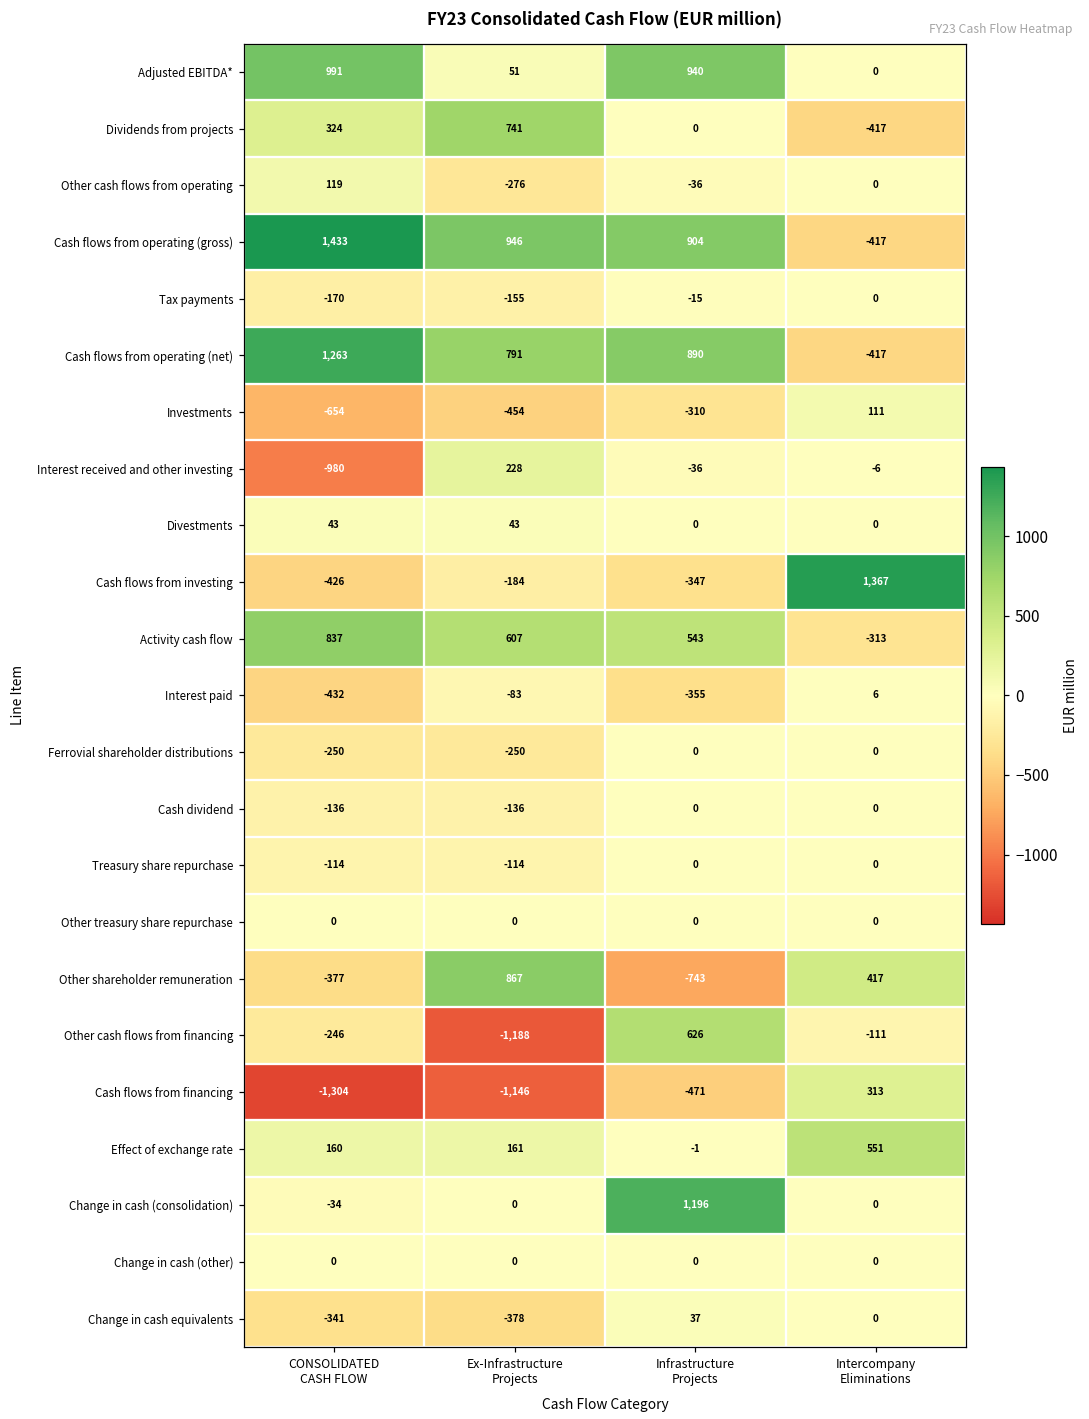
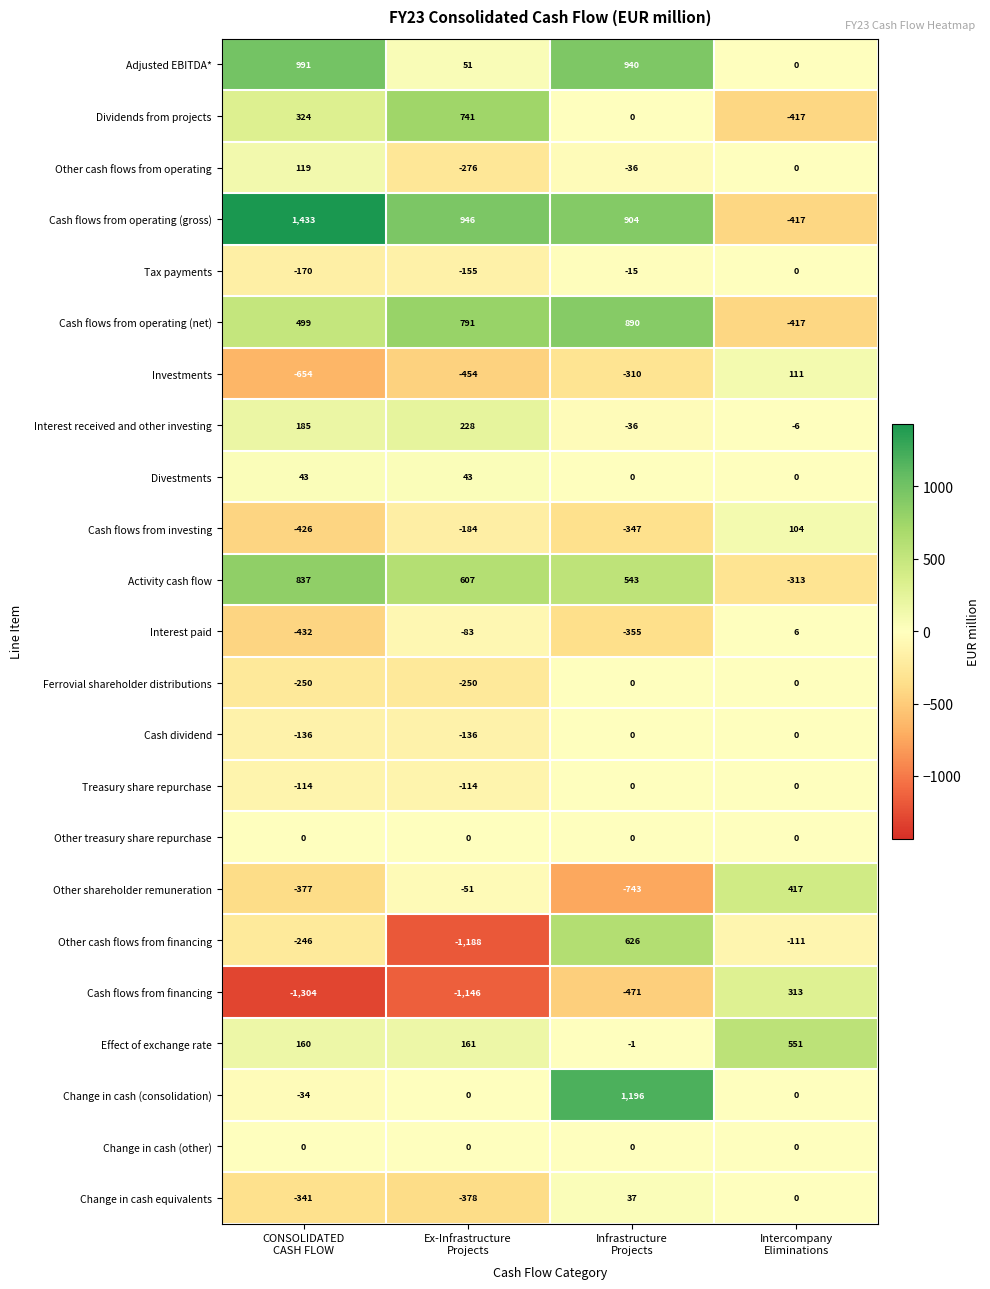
Cash flows from operating (net), CONSOLIDATED CASH FLOW: 1,263 -> 499
Interest received and other investing, CONSOLIDATED CASH FLOW: -980 -> 185
Cash flows from investing, Intercompany Eliminations: 1,367 -> 104
Other shareholder remuneration, Ex-Infrastructure Projects: 867 -> -51
